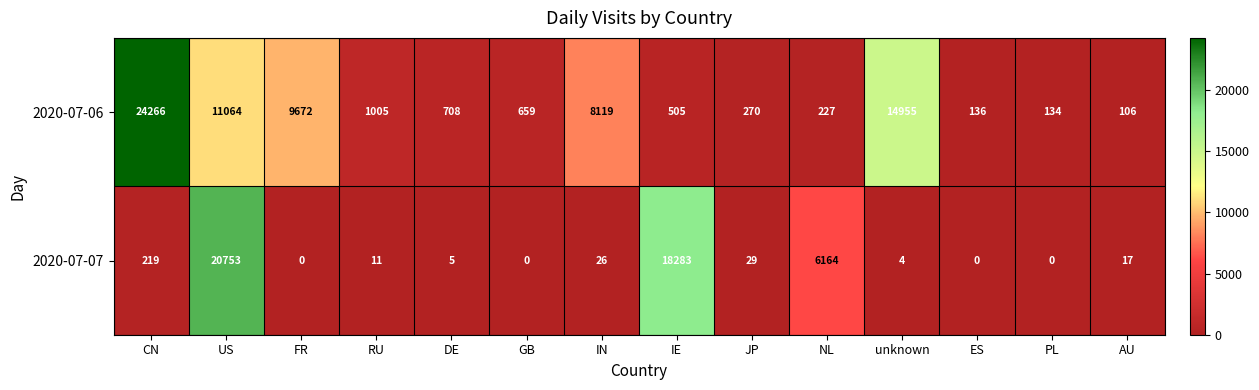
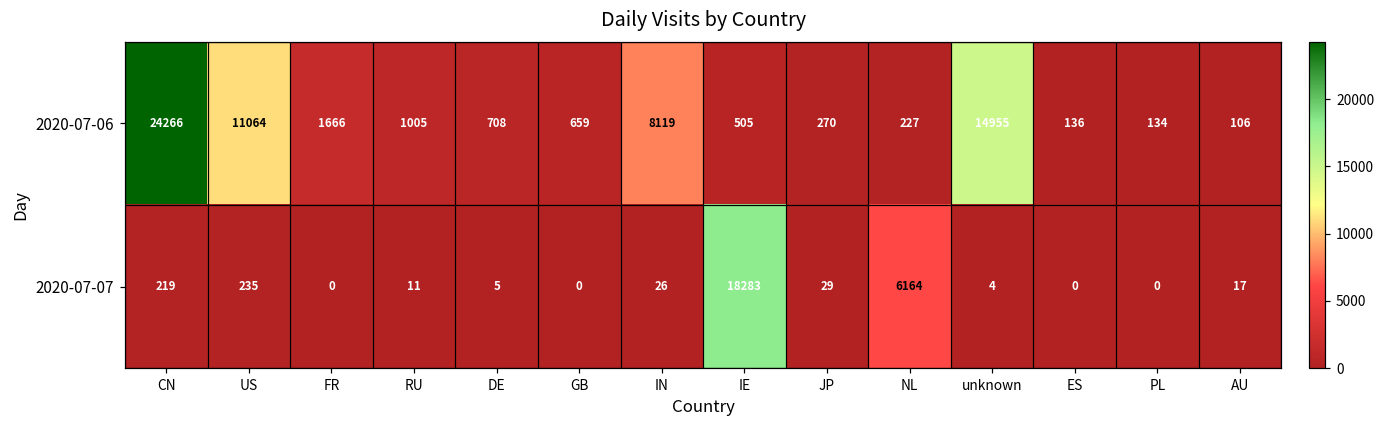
2020-07-06, FR: 9672 -> 1666
2020-07-07, US: 20753 -> 235
